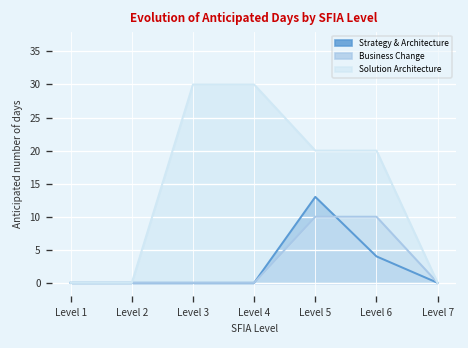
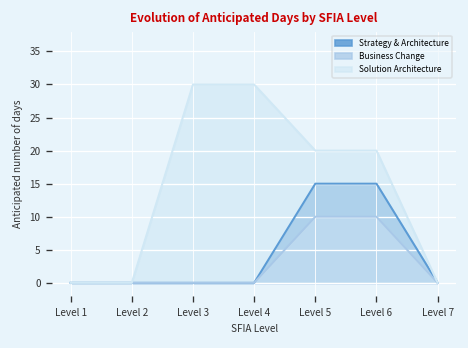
Strategy & Architecture, Level 5: 13 -> 15
Strategy & Architecture, Level 6: 4 -> 15
